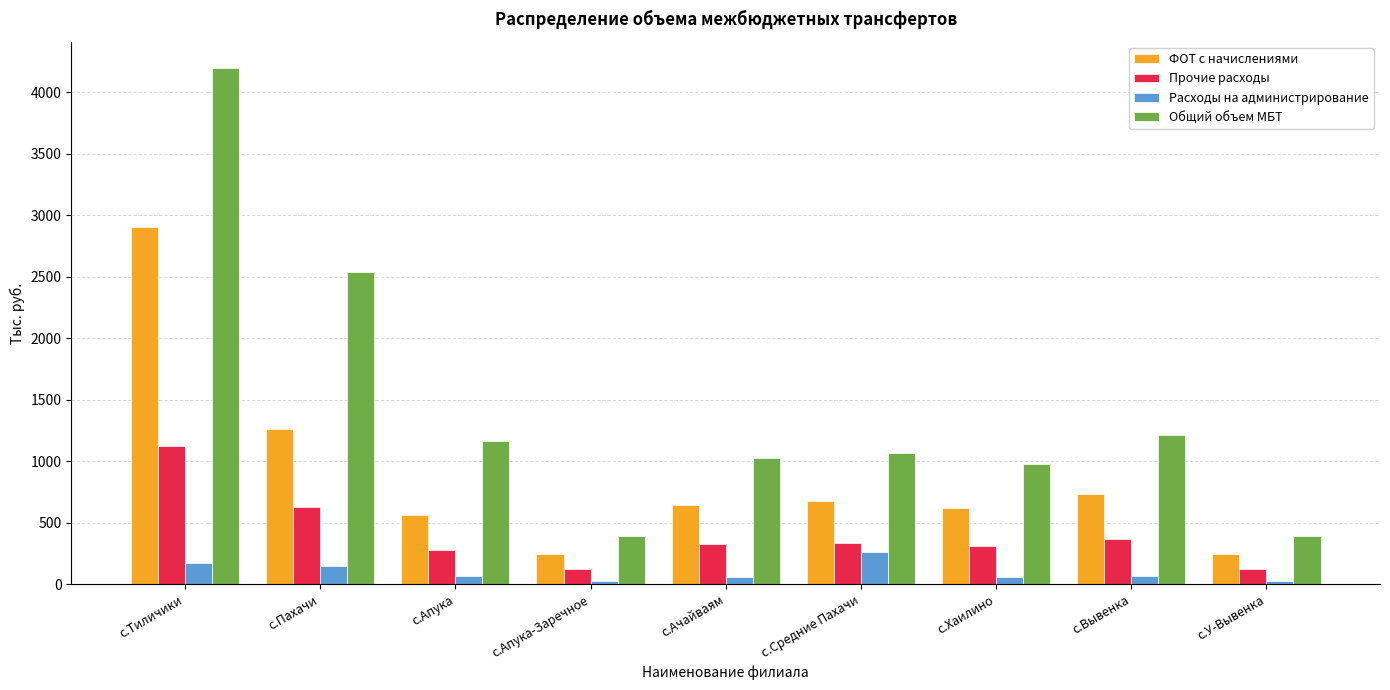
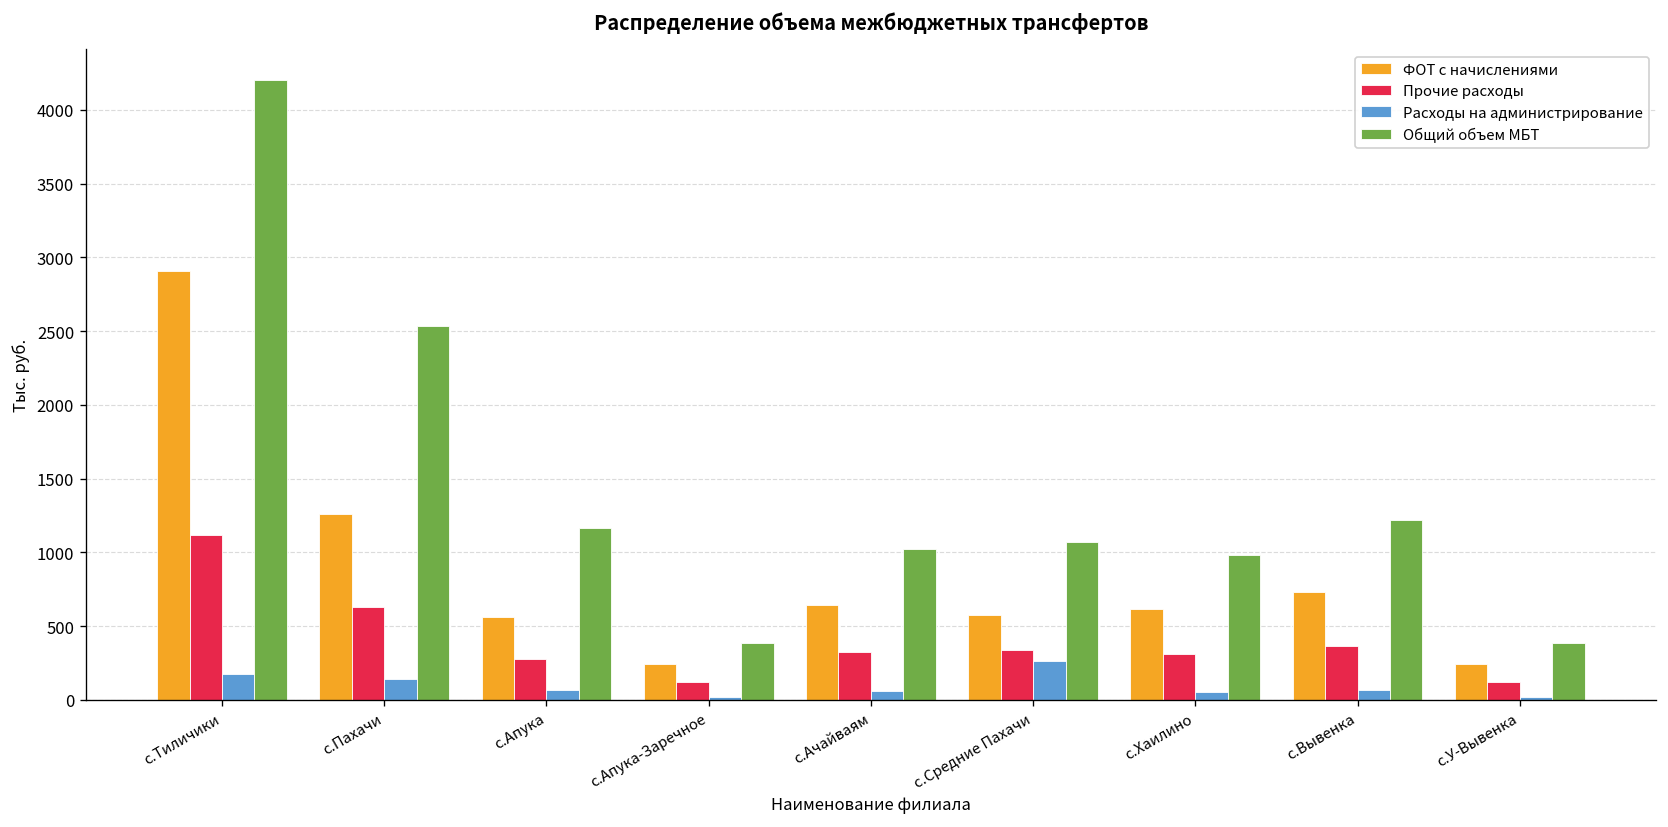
ФОТ с начислениями, с.Средние Пахачи: 670 -> 580
